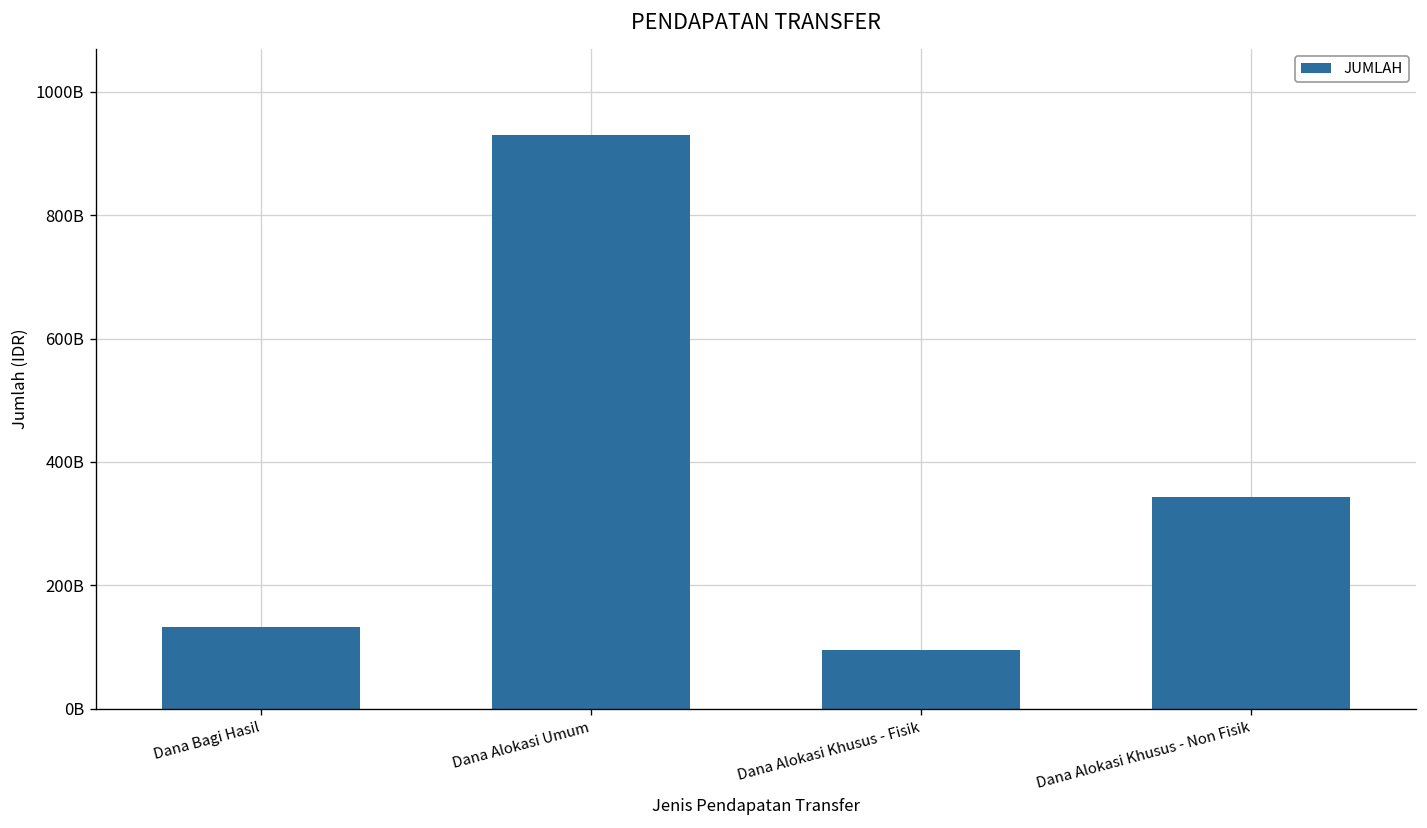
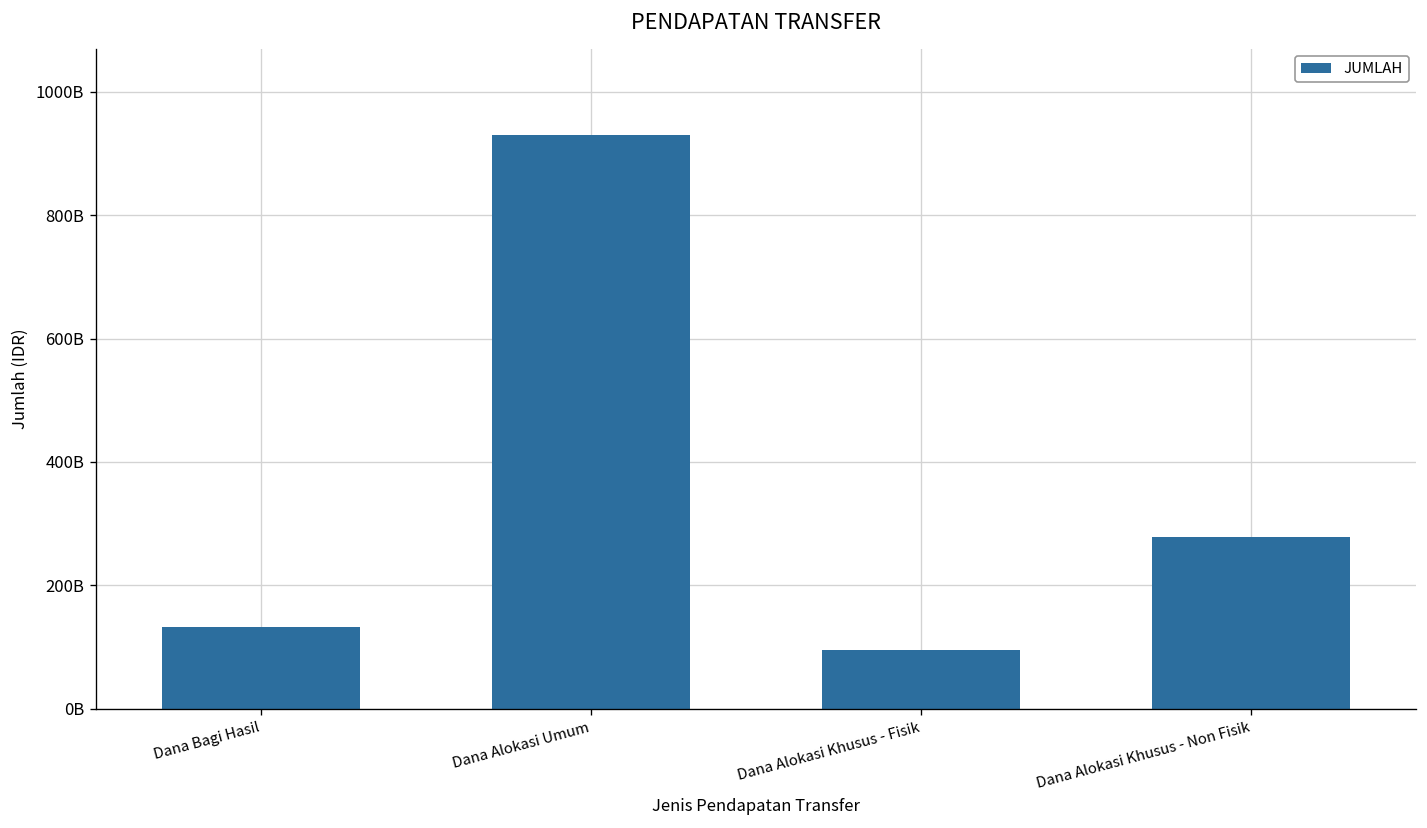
Dana Alokasi Khusus - Non Fisik: 340000000000 -> 280000000000
